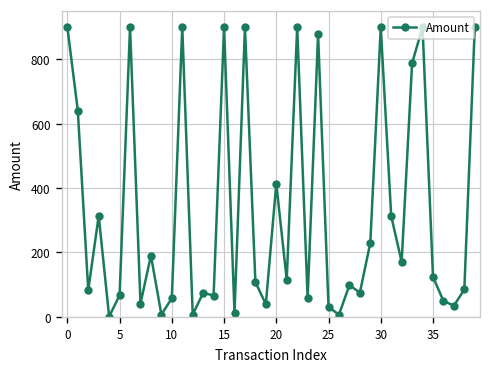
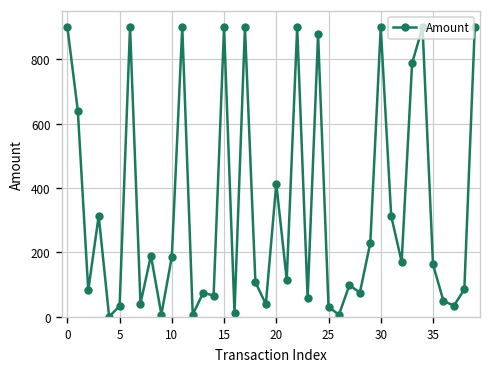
5: 70 -> 30
10: 60 -> 190
35: 120 -> 160
